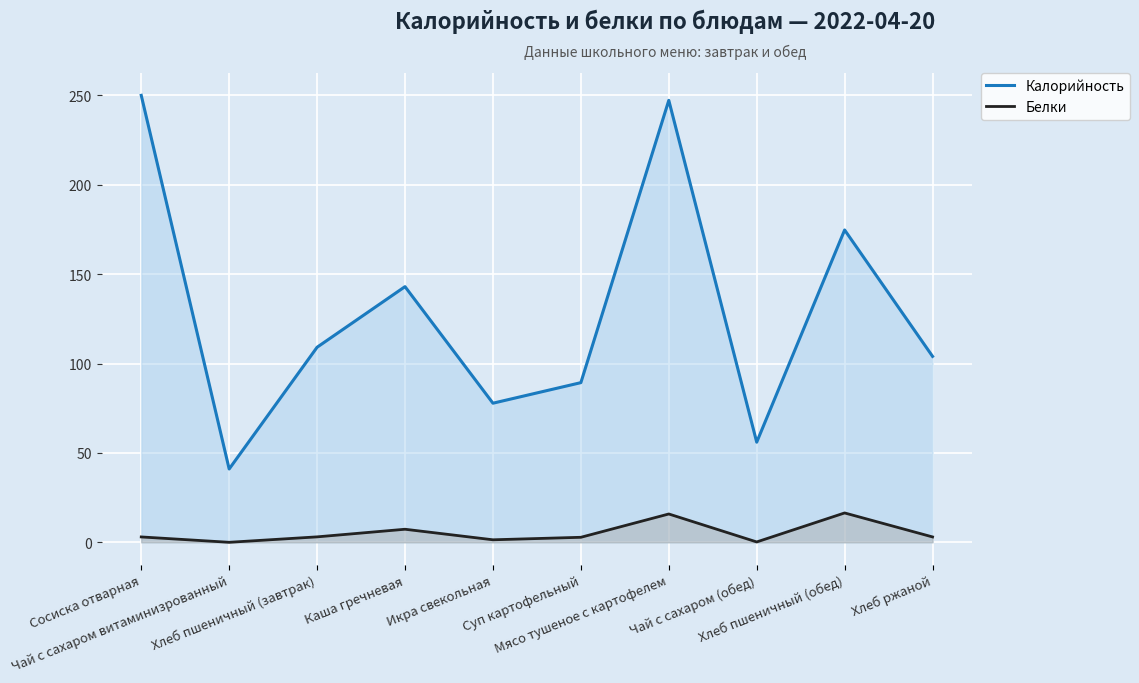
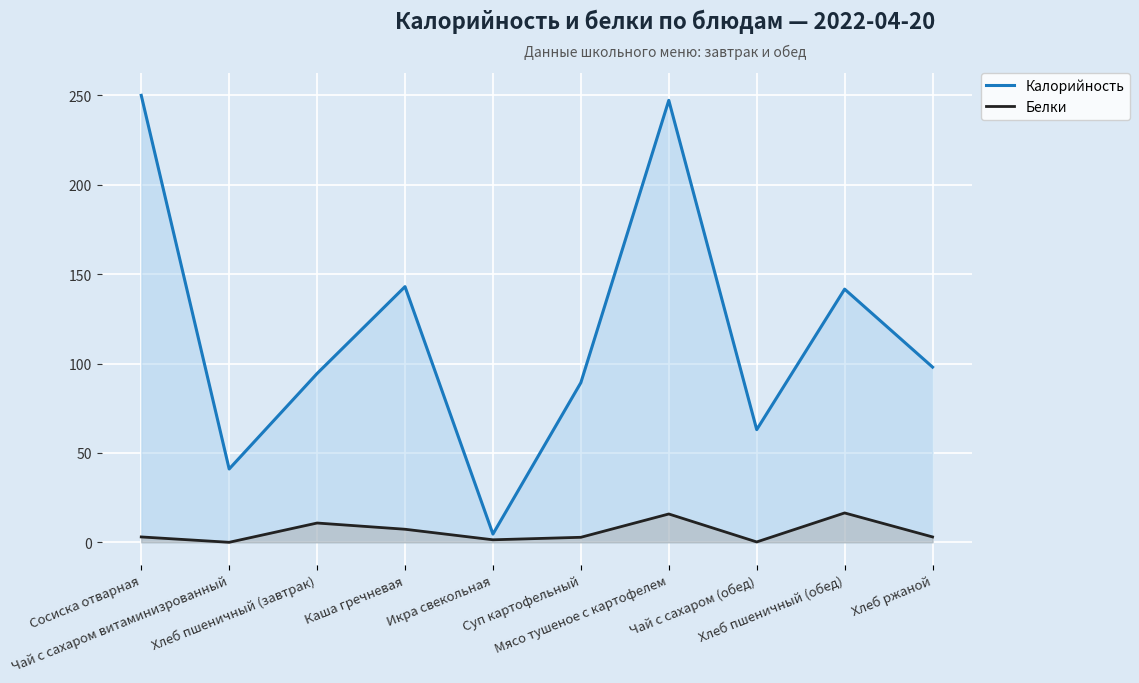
Калорийность, Хлеб пшеничный (завтрак): 109 -> 94
Белки, Хлеб пшеничный (завтрак): 3 -> 11
Калорийность, Икра свекольная: 78 -> 5
Калорийность, Чай с сахаром (обед): 56 -> 63
Калорийность, Хлеб пшеничный (обед): 175 -> 142
Калорийность, Хлеб ржаной: 104 -> 98
